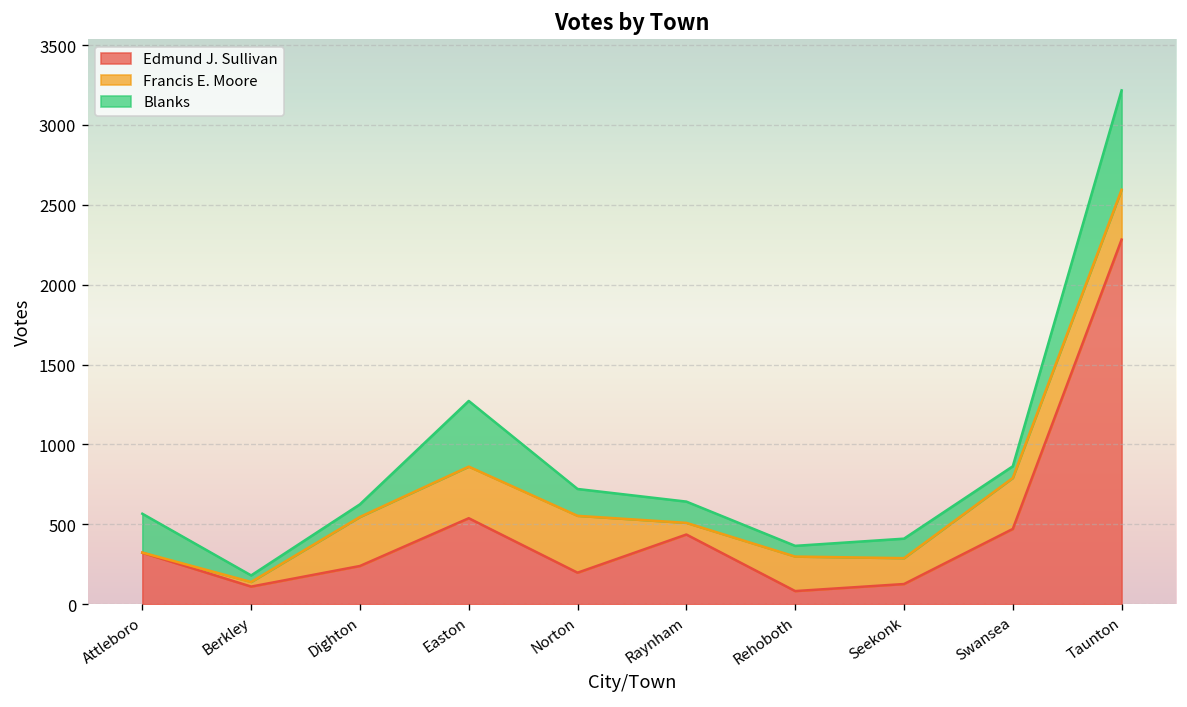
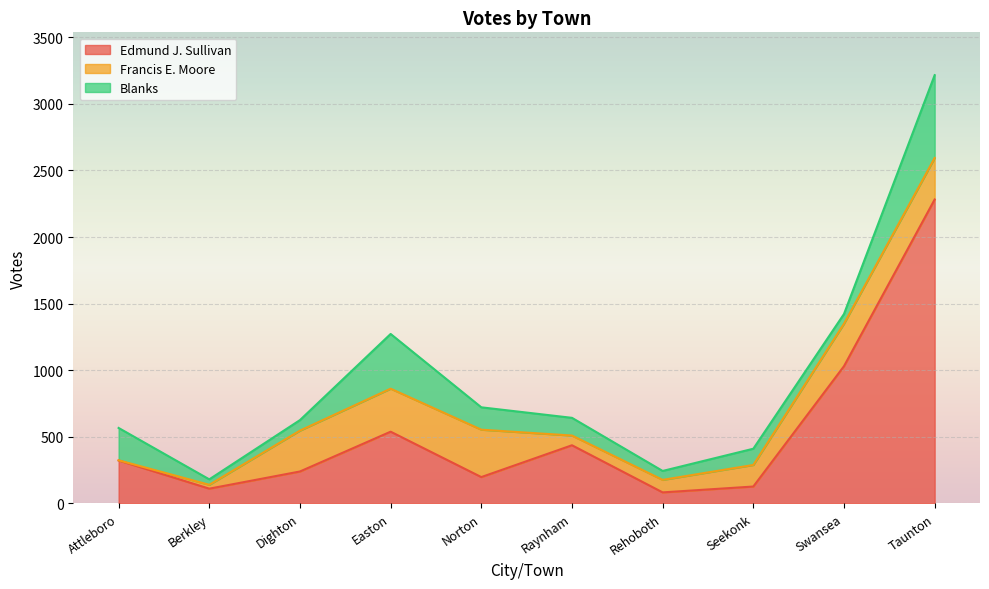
Francis E. Moore, Rehoboth: 220 -> 90
Edmund J. Sullivan, Swansea: 470 -> 1030
